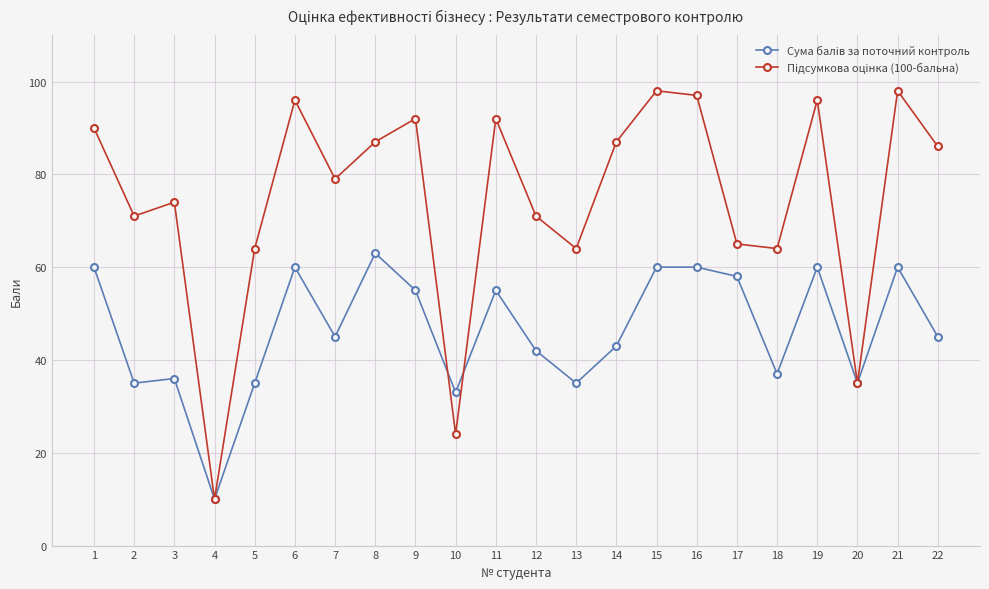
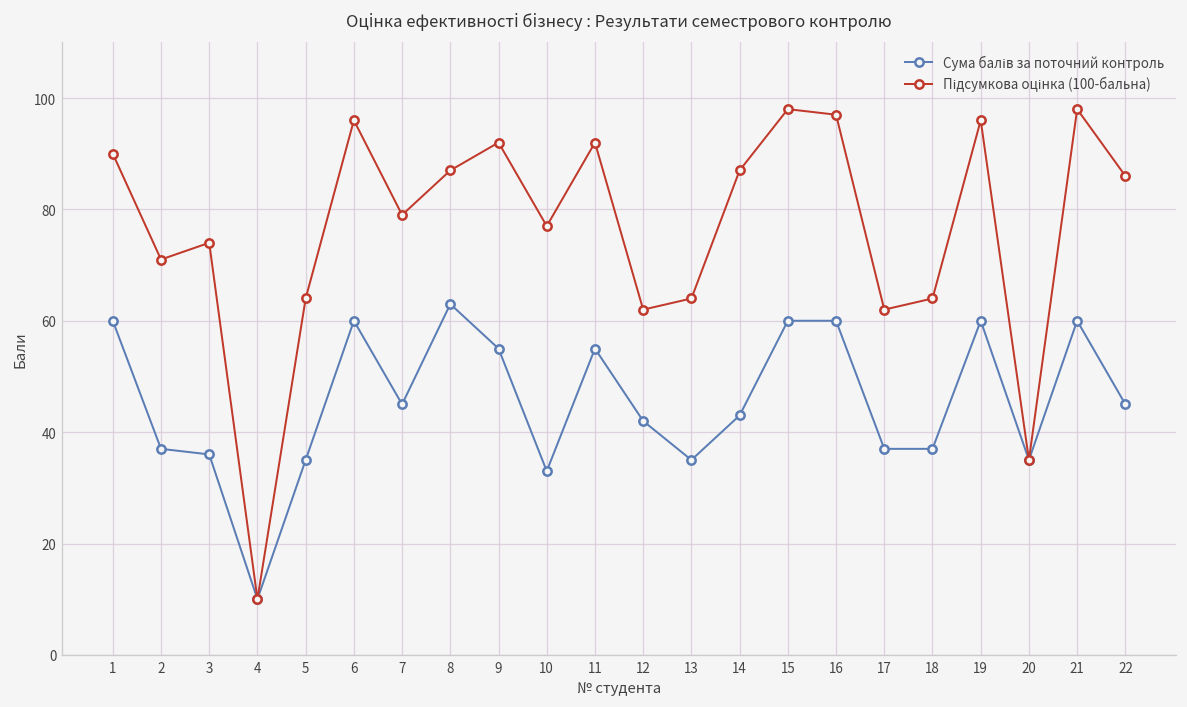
Сума балів за поточний контроль, 2: 35 -> 37
Підсумкова оцінка (100-бальна), 10: 24 -> 77
Підсумкова оцінка (100-бальна), 12: 71 -> 62
Сума балів за поточний контроль, 17: 58 -> 37
Підсумкова оцінка (100-бальна), 17: 65 -> 62
